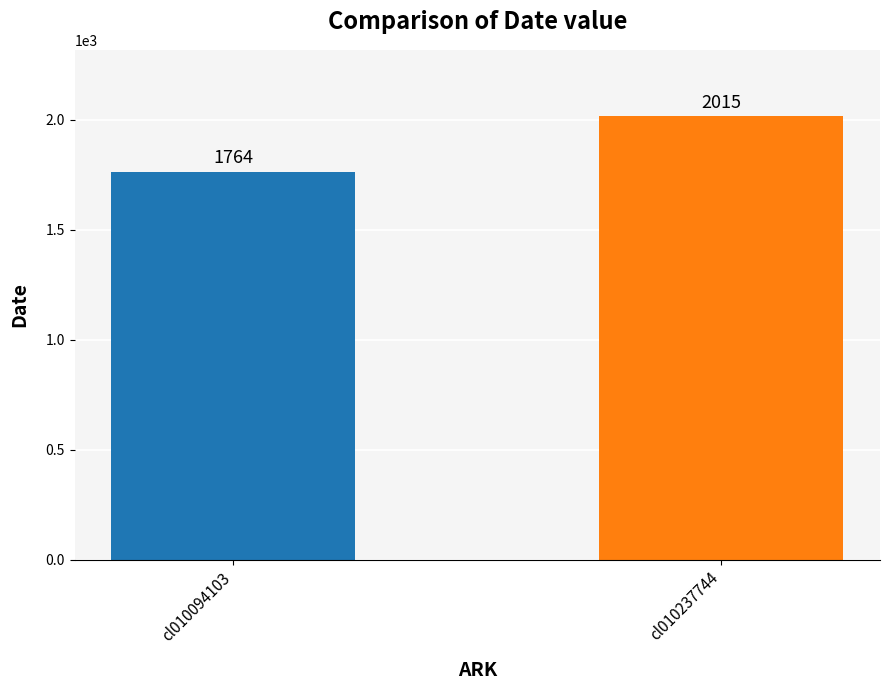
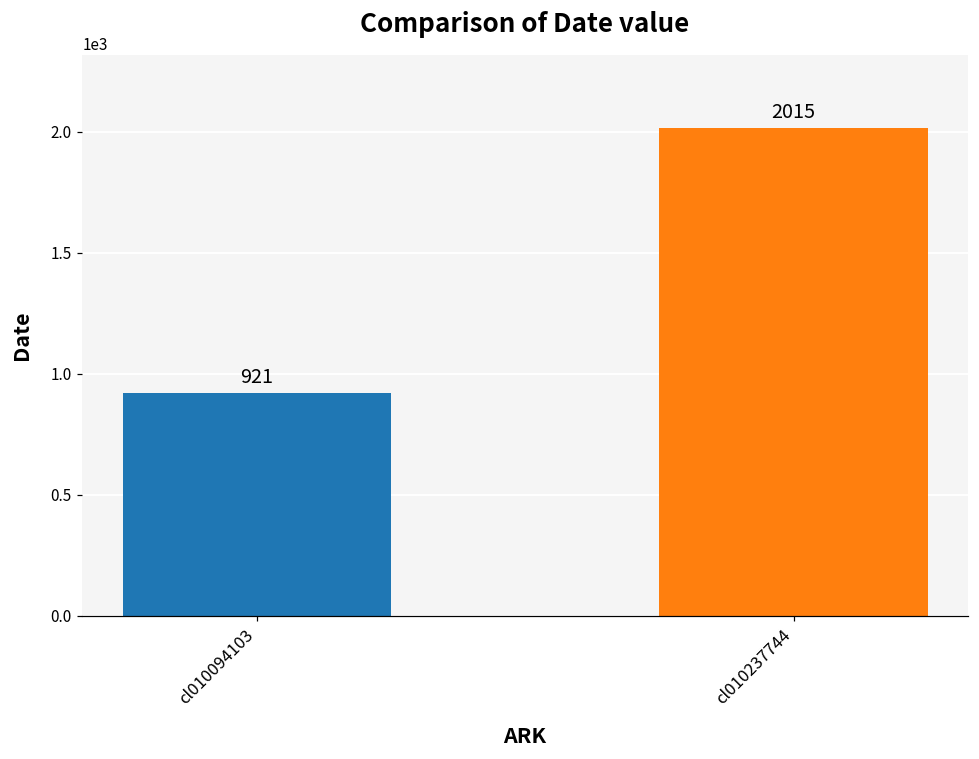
cl010094103: 1764 -> 921
